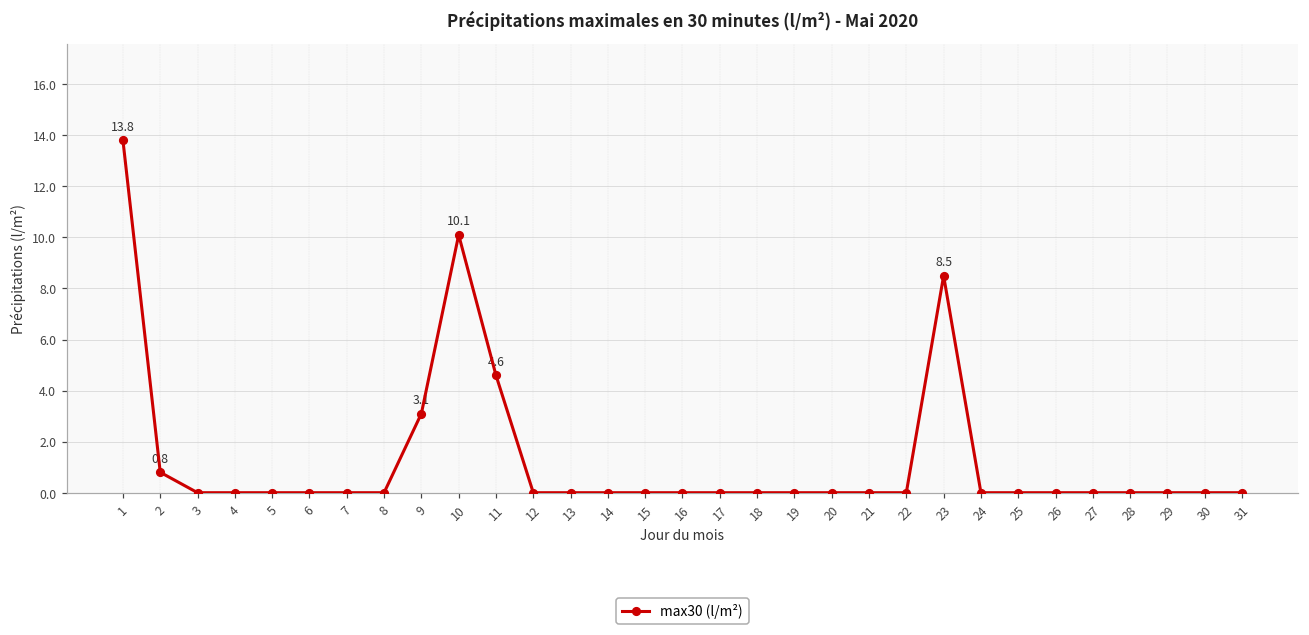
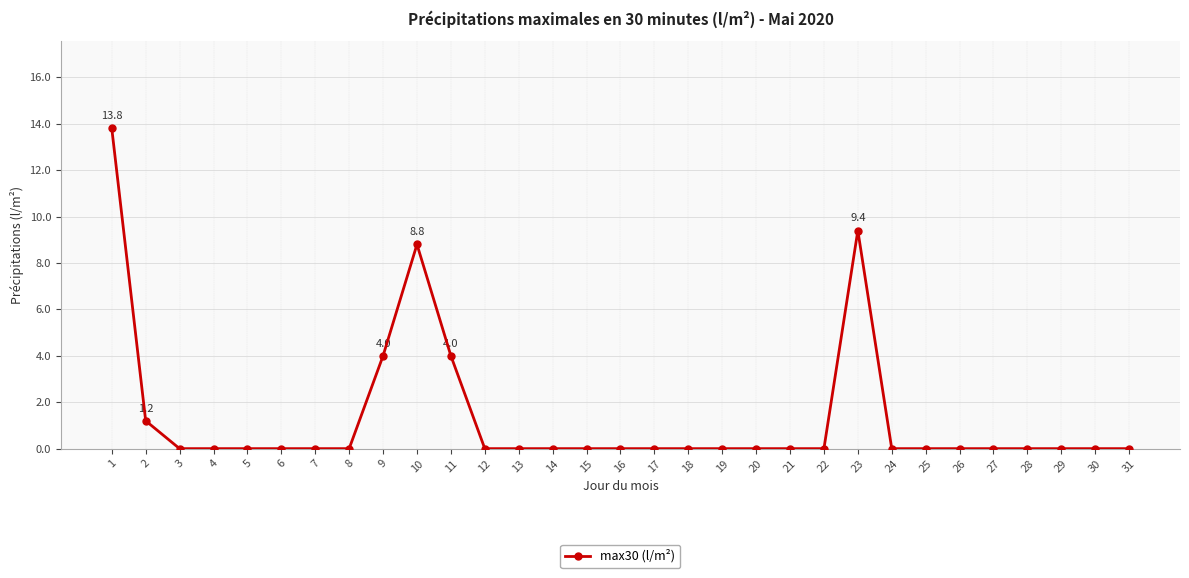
2: 0.8 -> 1.2
9: 3.1 -> 4.0
10: 10.1 -> 8.8
11: 4.6 -> 4.0
23: 8.5 -> 9.4
